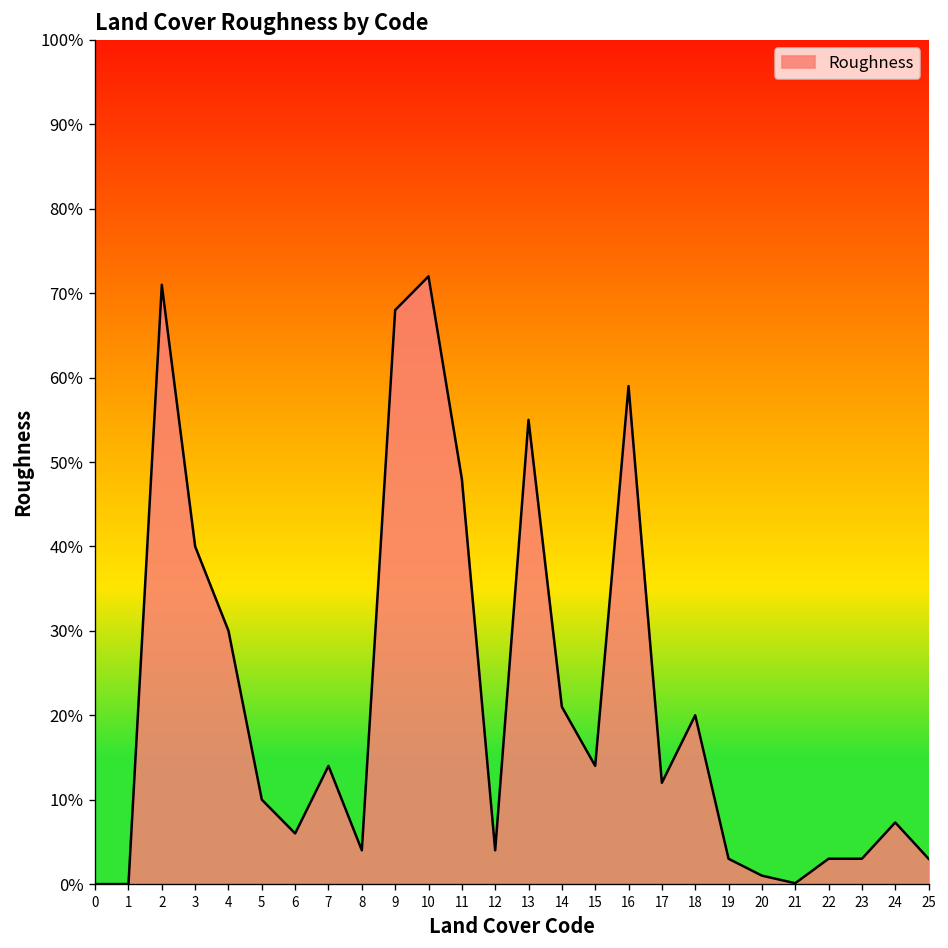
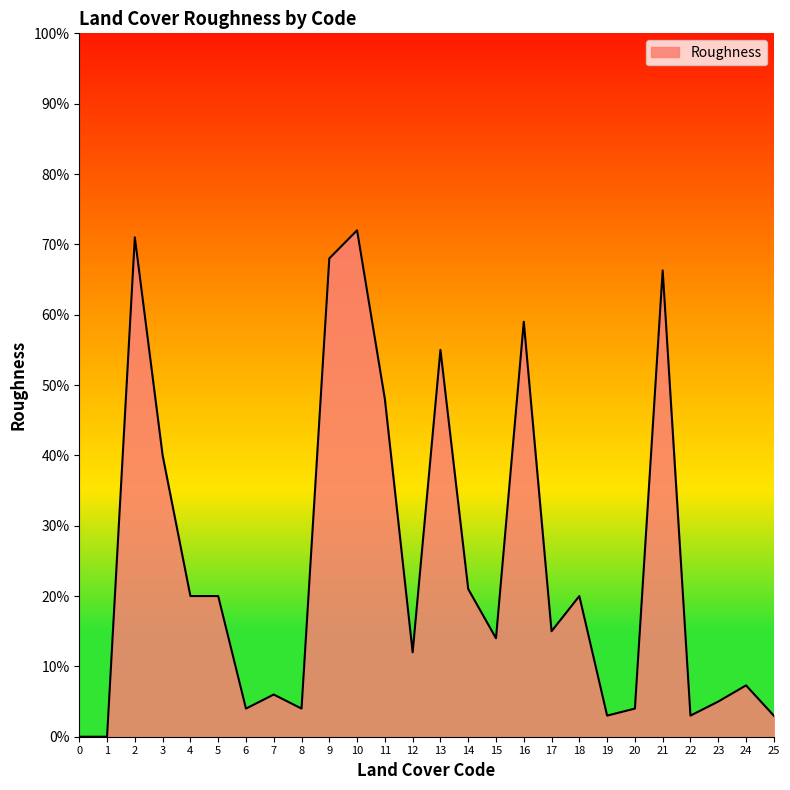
4: 30% -> 20%
5: 10% -> 20%
6: 6% -> 4%
7: 14% -> 6%
12: 4% -> 12%
17: 12% -> 15%
20: 1% -> 4%
21: 0% -> 66%
23: 3% -> 5%
